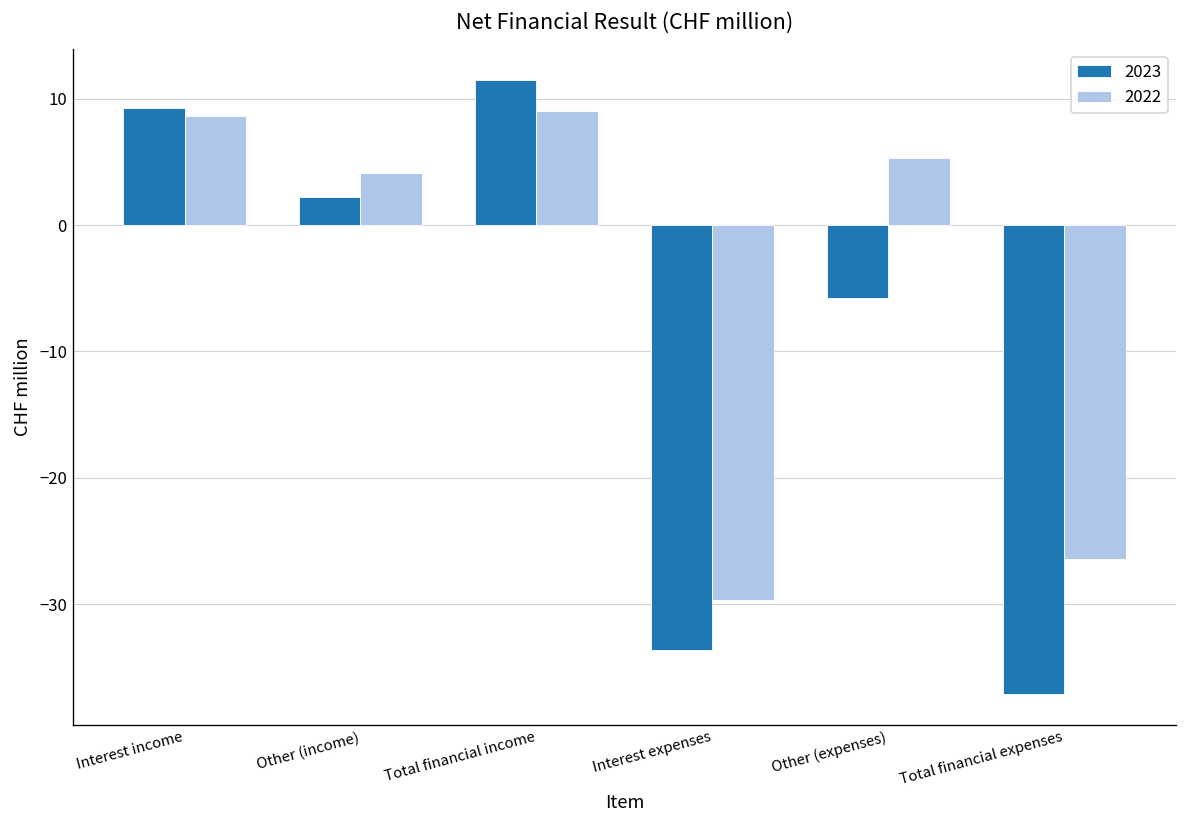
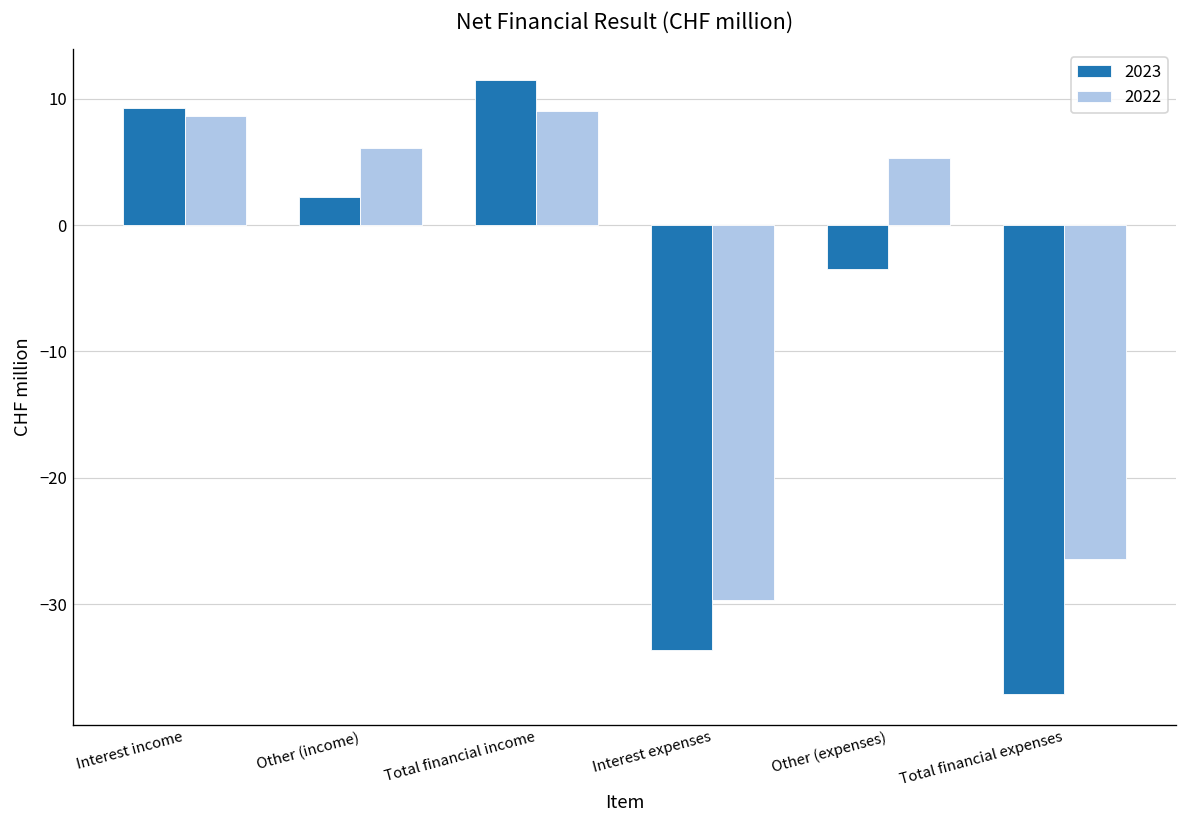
2022, Other (income): 4.1 -> 6.1
2023, Other (expenses): -5.8 -> -3.5
